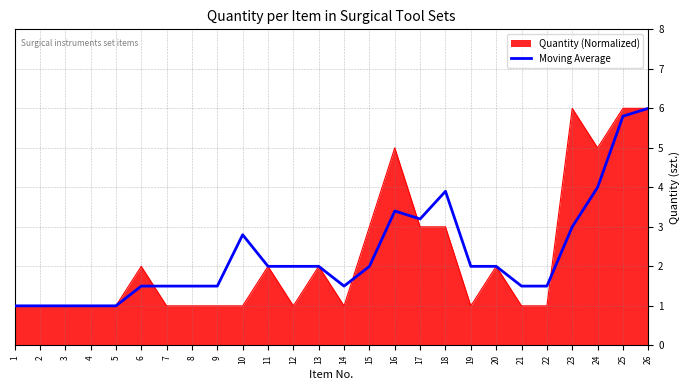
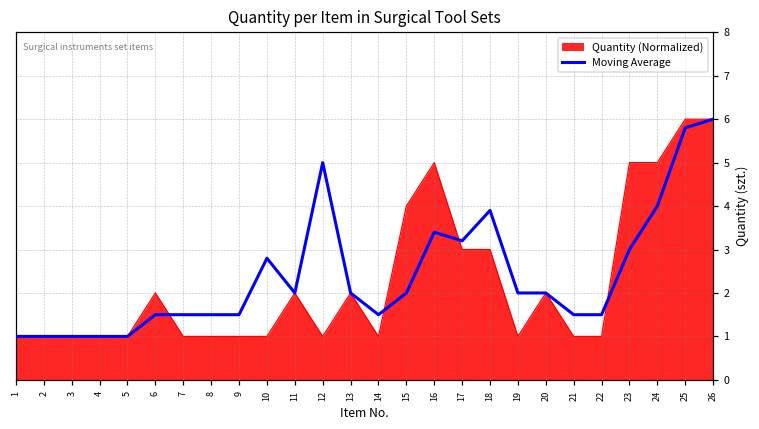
Moving Average, 12: 2 -> 5
Quantity (Normalized), 15: 3 -> 4
Quantity (Normalized), 23: 6 -> 5
